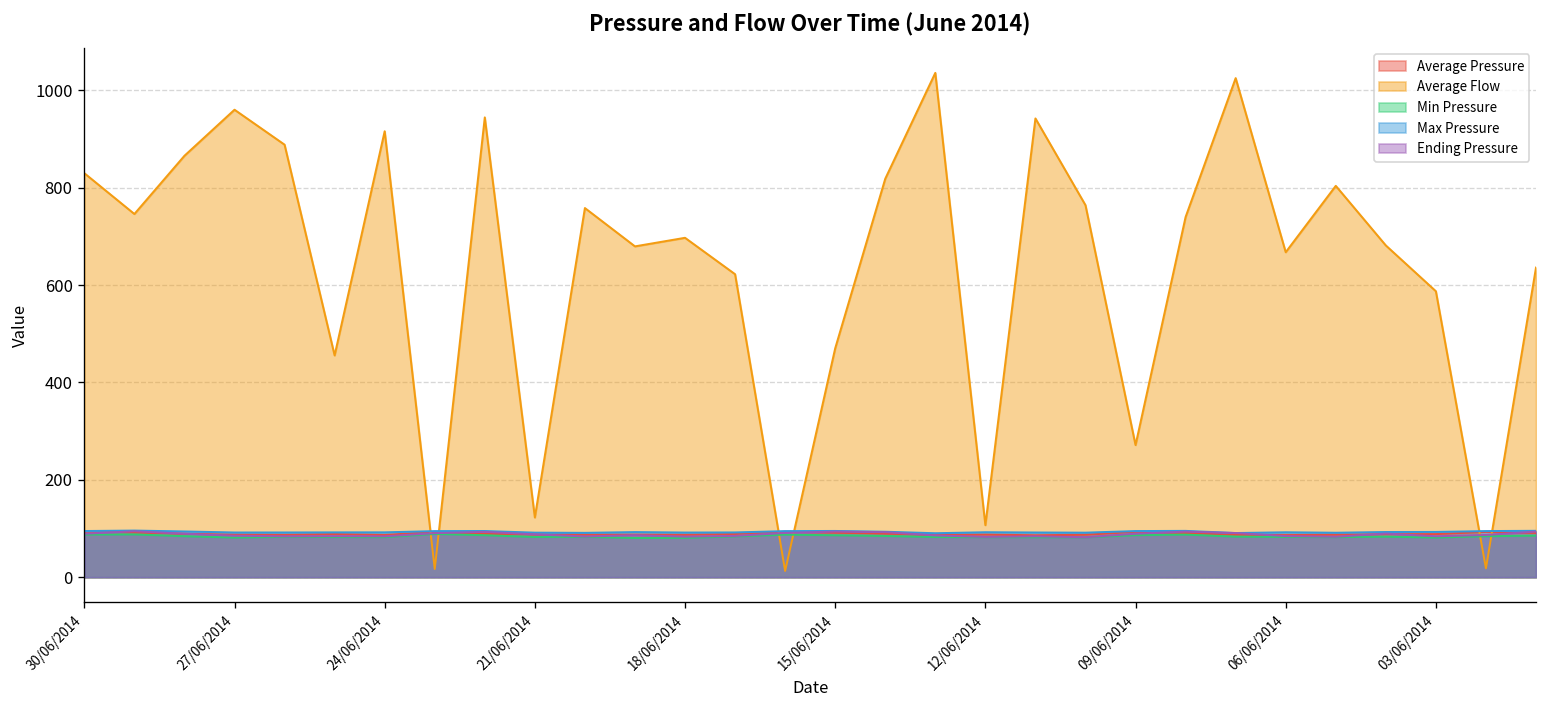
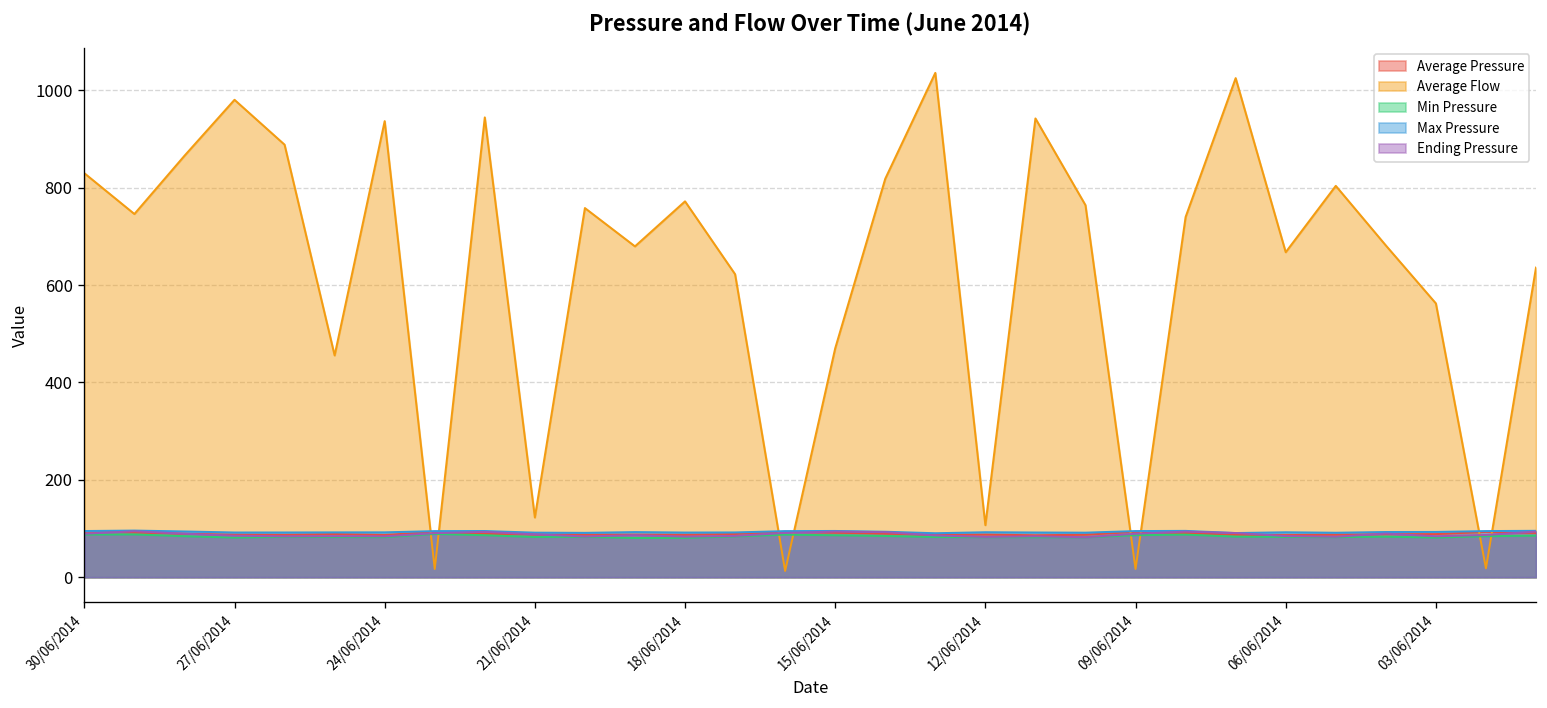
Average Flow, 27/06/2014: 960 -> 980
Average Flow, 24/06/2014: 920 -> 940
Average Flow, 18/06/2014: 700 -> 770
Average Flow, 09/06/2014: 270 -> 20
Average Flow, 03/06/2014: 590 -> 560
